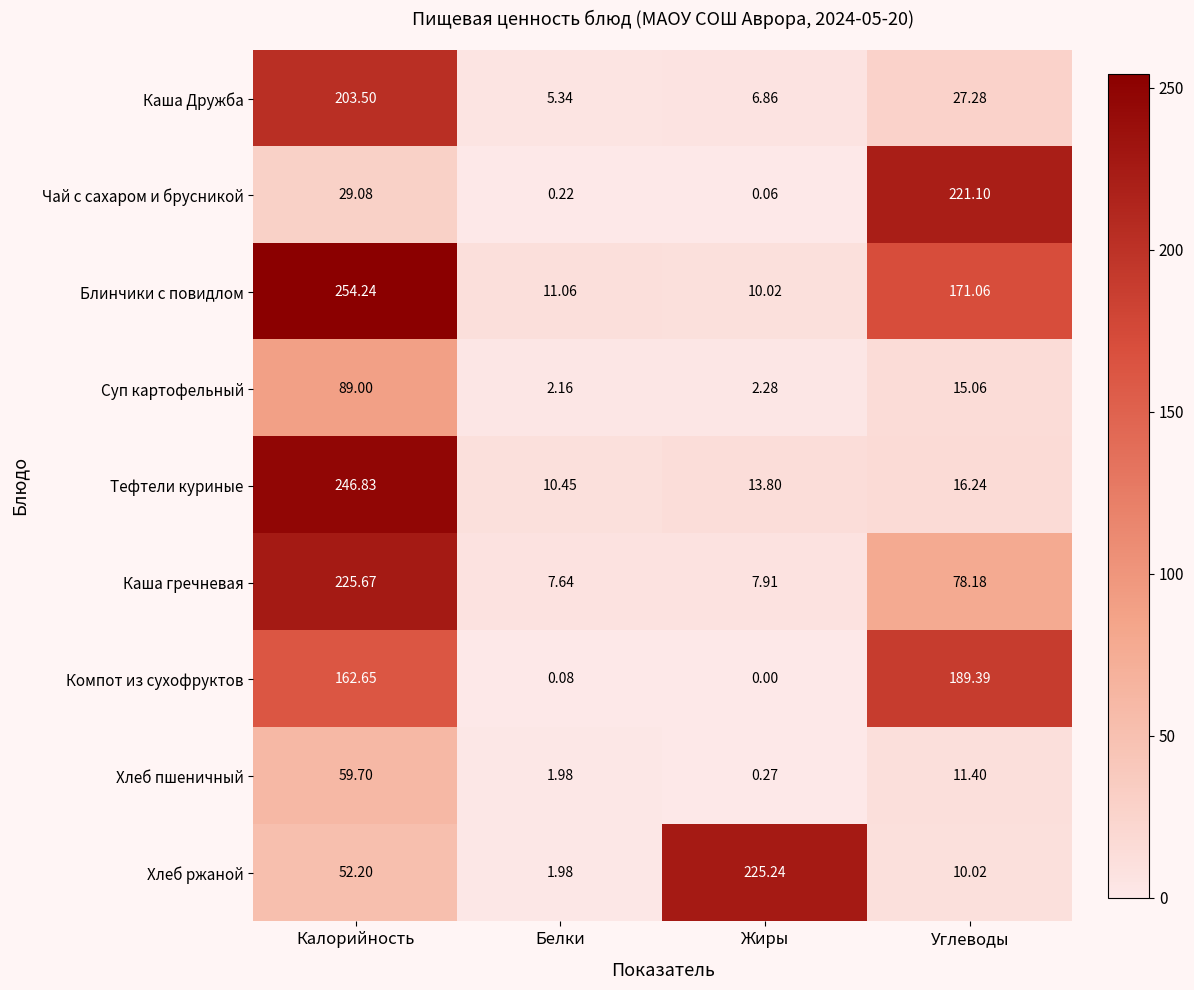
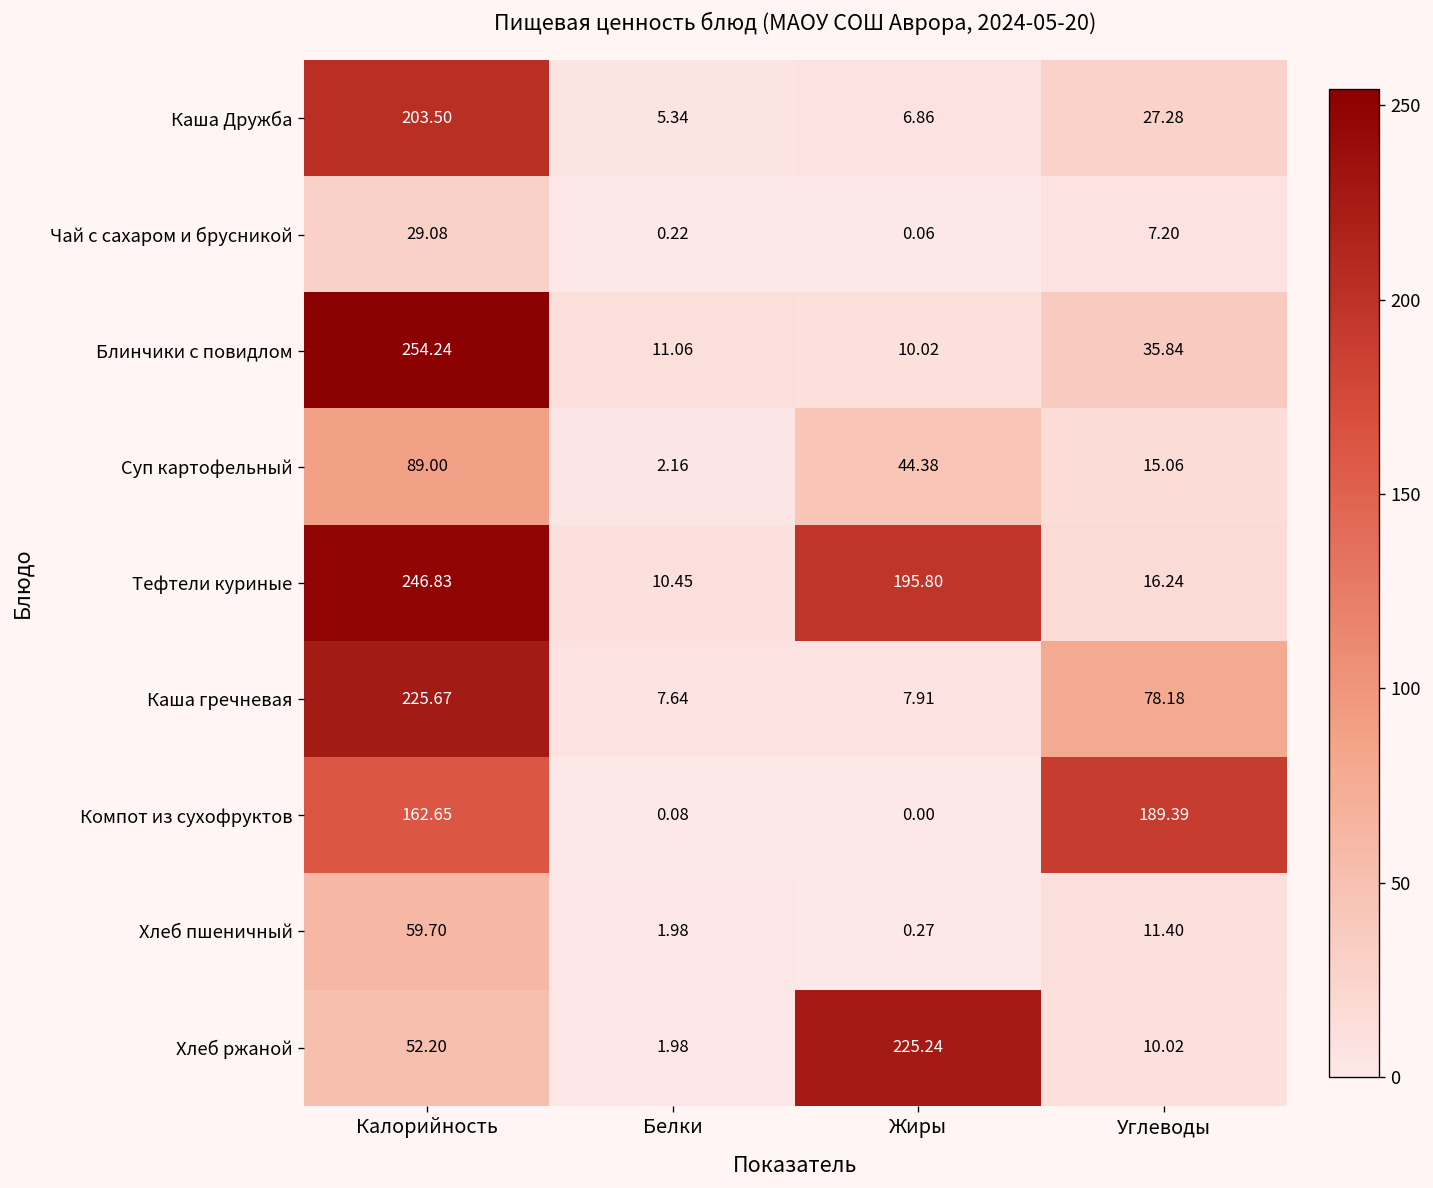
Чай с сахаром и брусникой, Углеводы: 221.10 -> 7.20
Блинчики с повидлом, Углеводы: 171.06 -> 35.84
Суп картофельный, Жиры: 2.28 -> 44.38
Тефтели куриные, Жиры: 13.80 -> 195.80
